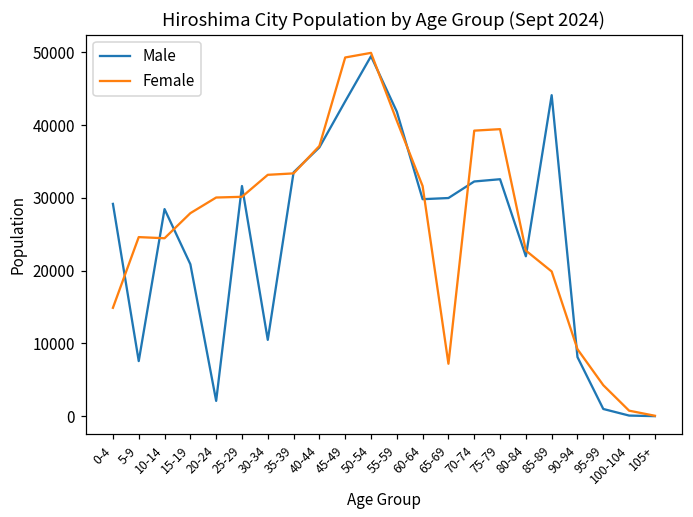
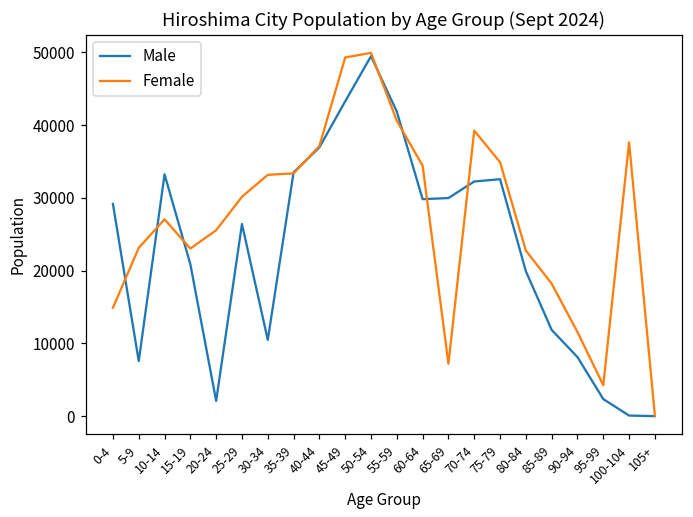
Female, 5-9: 25000 -> 23000
Male, 10-14: 28000 -> 33000
Female, 10-14: 24000 -> 27000
Female, 15-19: 28000 -> 23000
Female, 20-24: 30000 -> 26000
Male, 25-29: 32000 -> 26000
Female, 60-64: 32000 -> 34000
Female, 75-79: 39000 -> 35000
Male, 80-84: 22000 -> 20000
Male, 85-89: 44000 -> 12000
Female, 85-89: 20000 -> 18000
Female, 90-94: 9000 -> 12000
Male, 95-99: 1000 -> 2000
Female, 100-104: 1000 -> 38000
